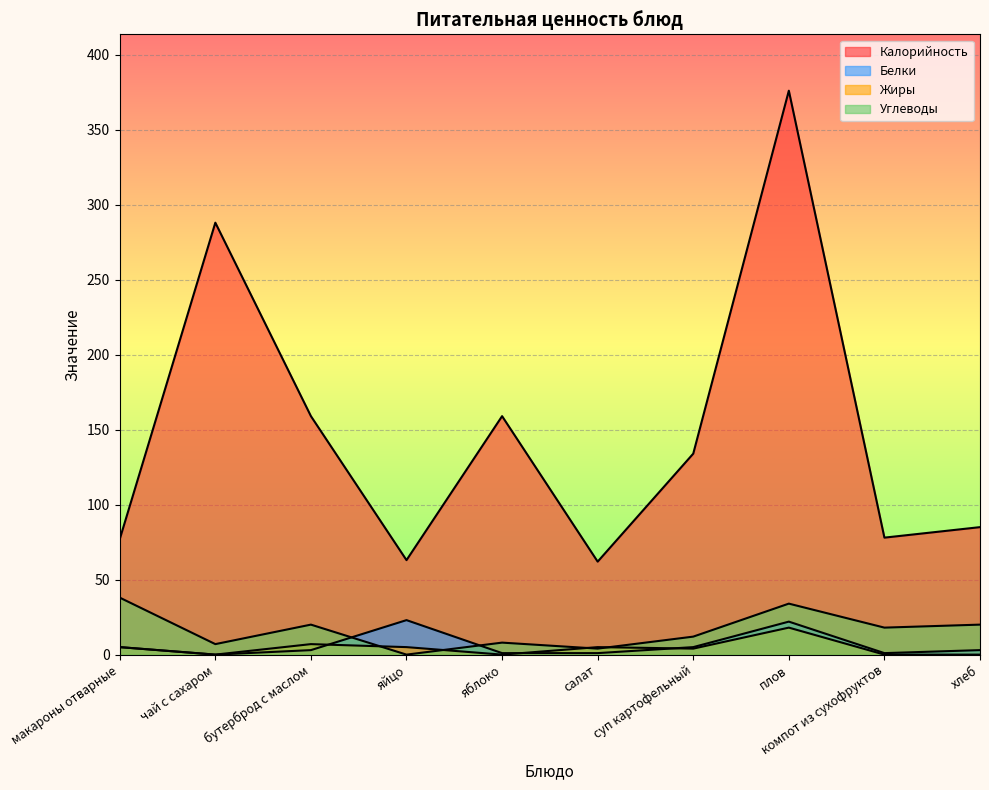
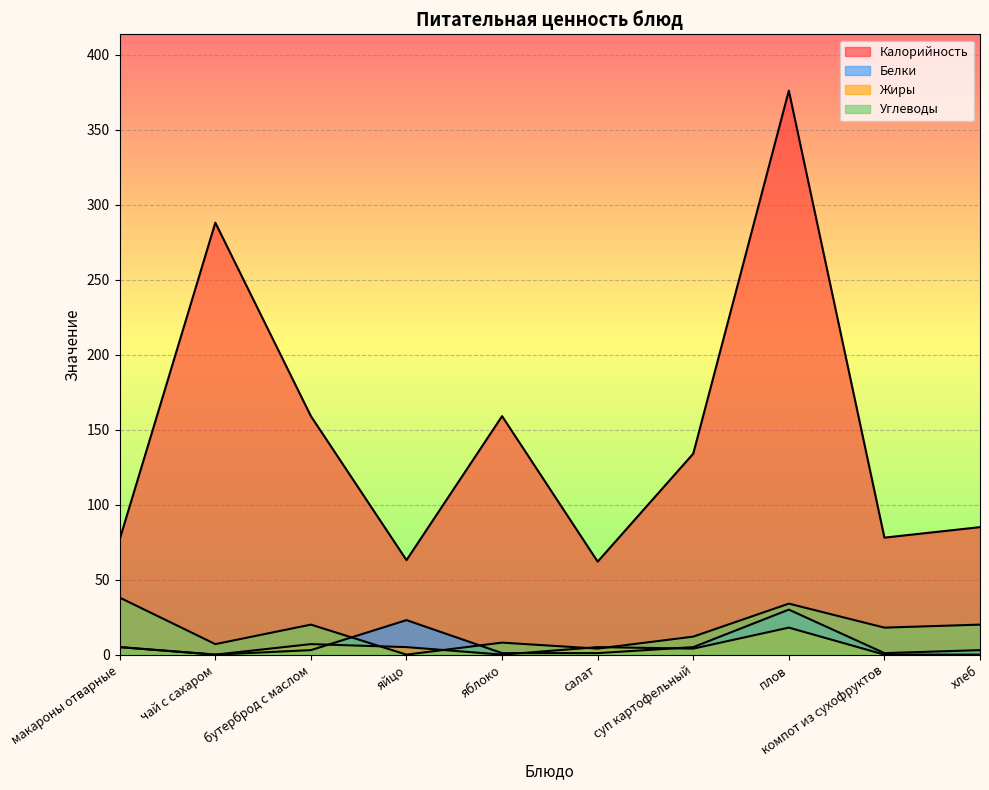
Белки, плов: 22 -> 30
